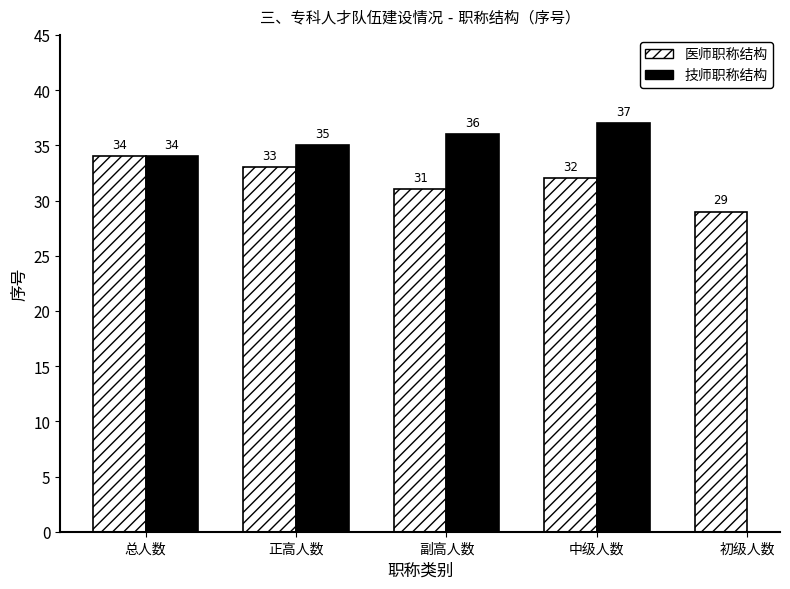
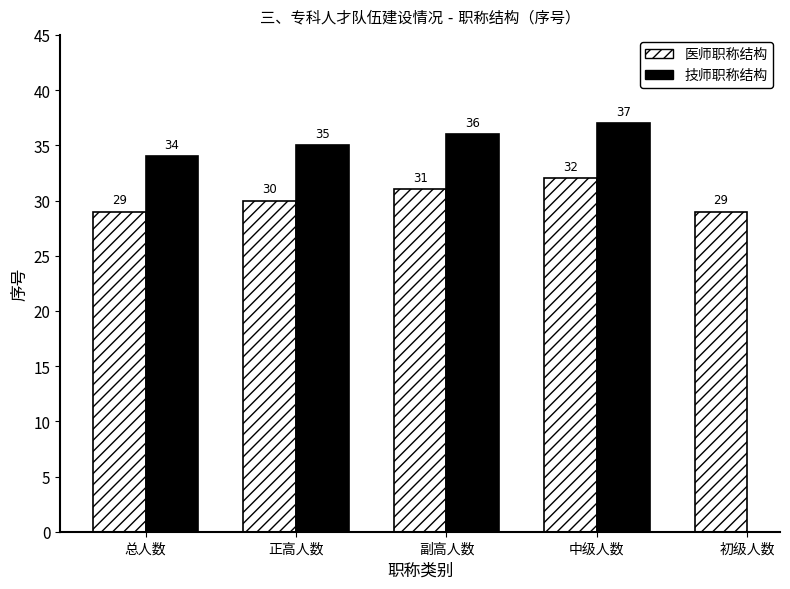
医师职称结构, 总人数: 34 -> 29
医师职称结构, 正高人数: 33 -> 30
